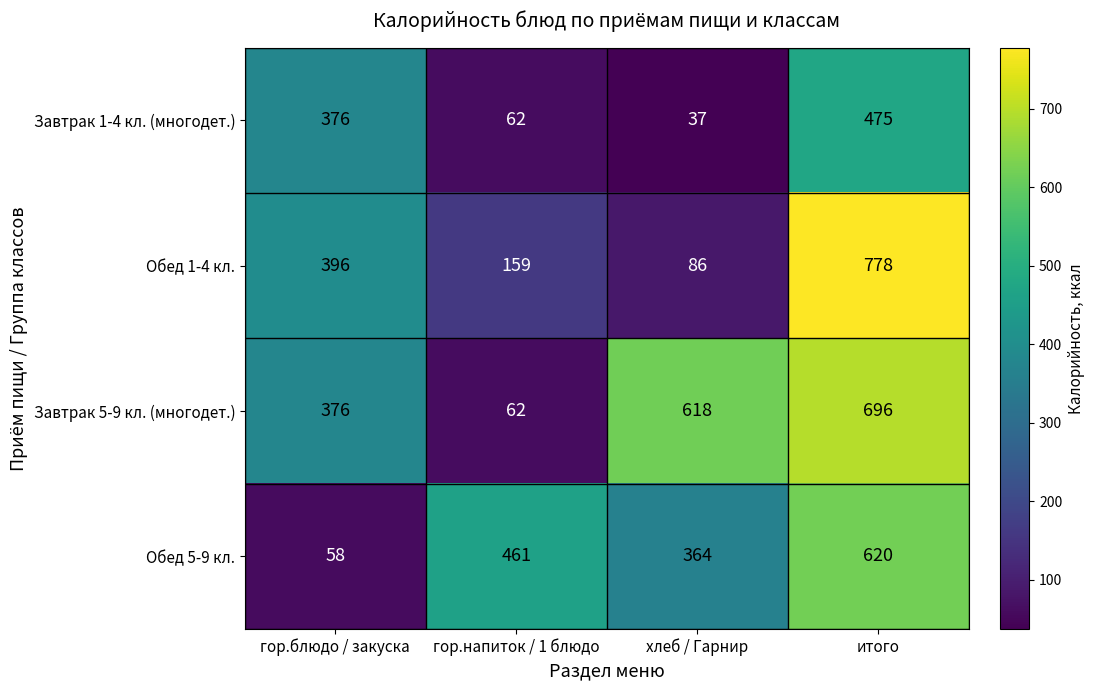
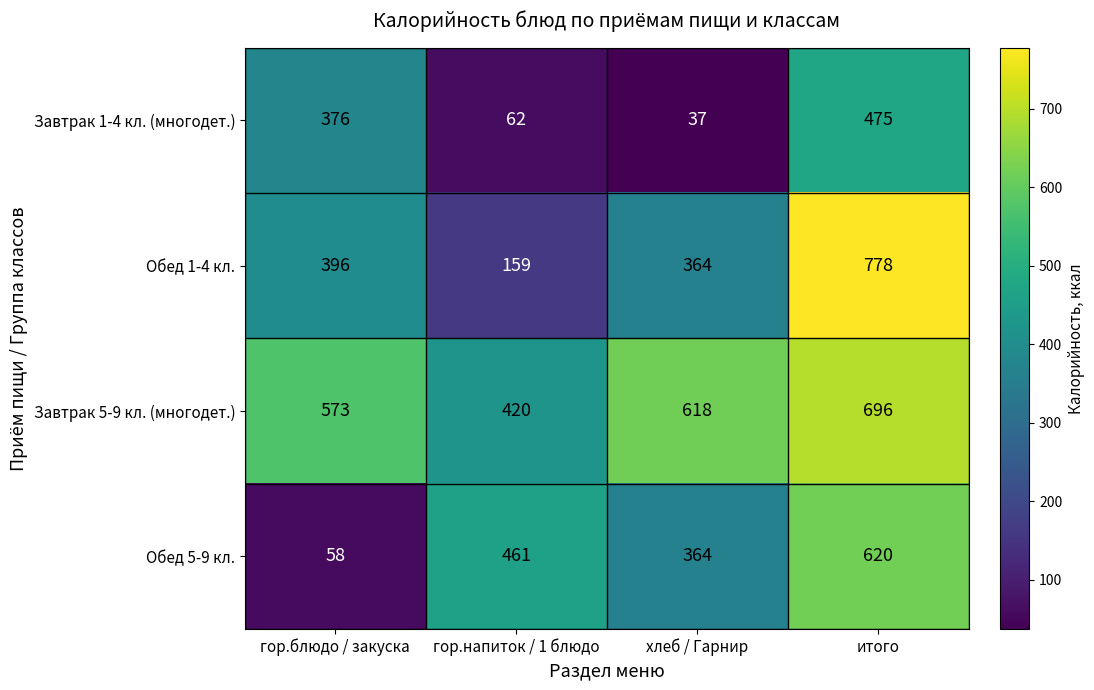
Обед 1-4 кл., хлеб / Гарнир: 86 -> 364
Завтрак 5-9 кл. (многодет.), гор.блюдо / закуска: 376 -> 573
Завтрак 5-9 кл. (многодет.), гор.напиток / 1 блюдо: 62 -> 420
